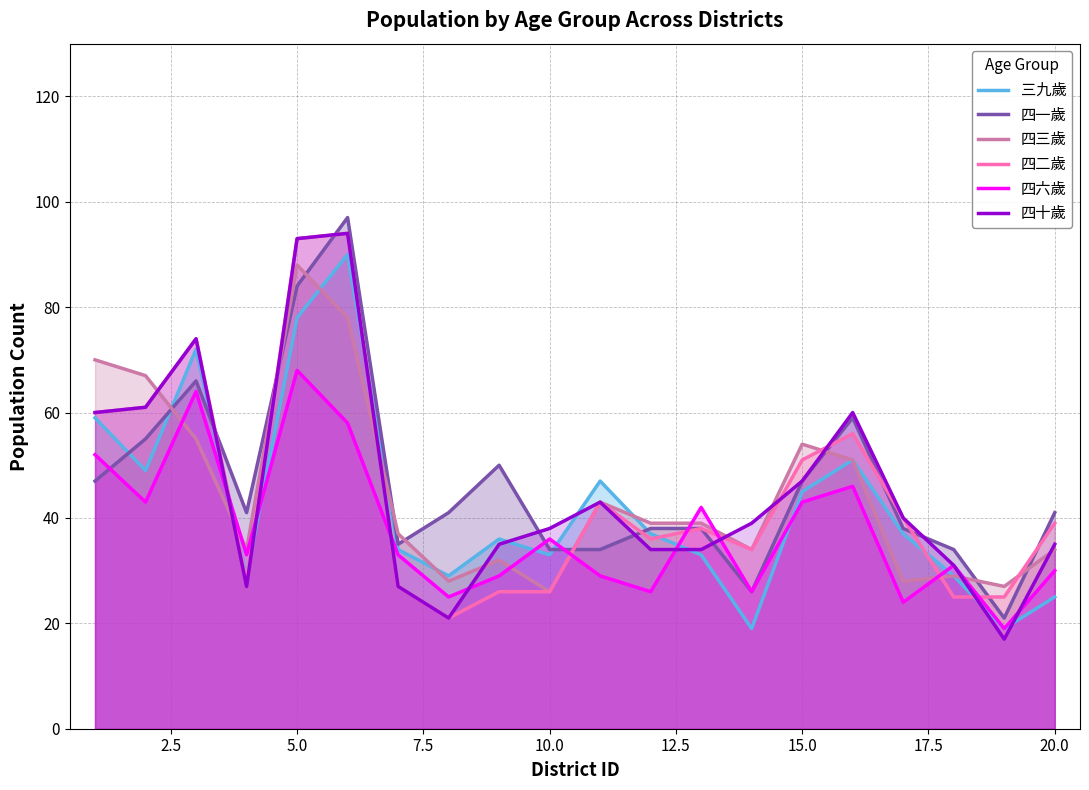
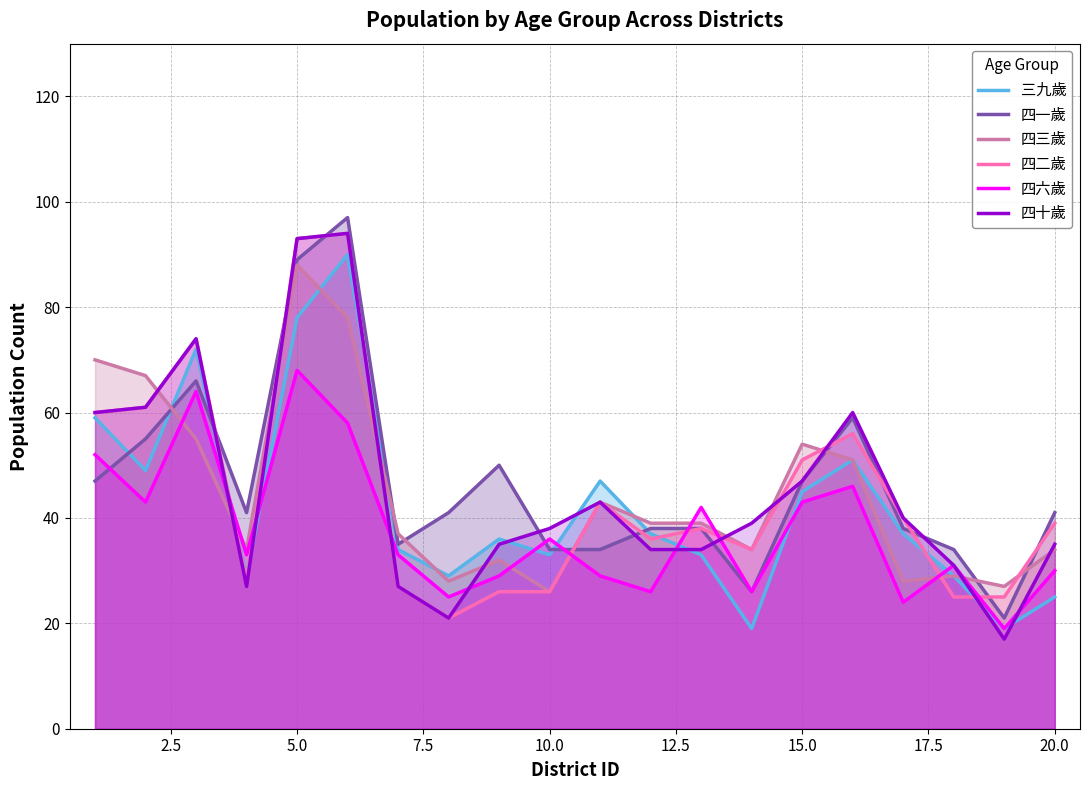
四一歲, 5.0: 84 -> 89
